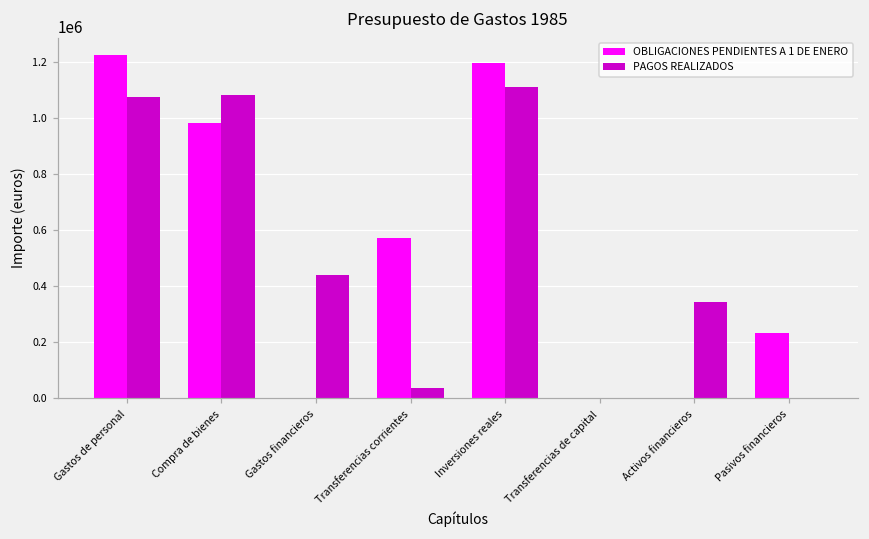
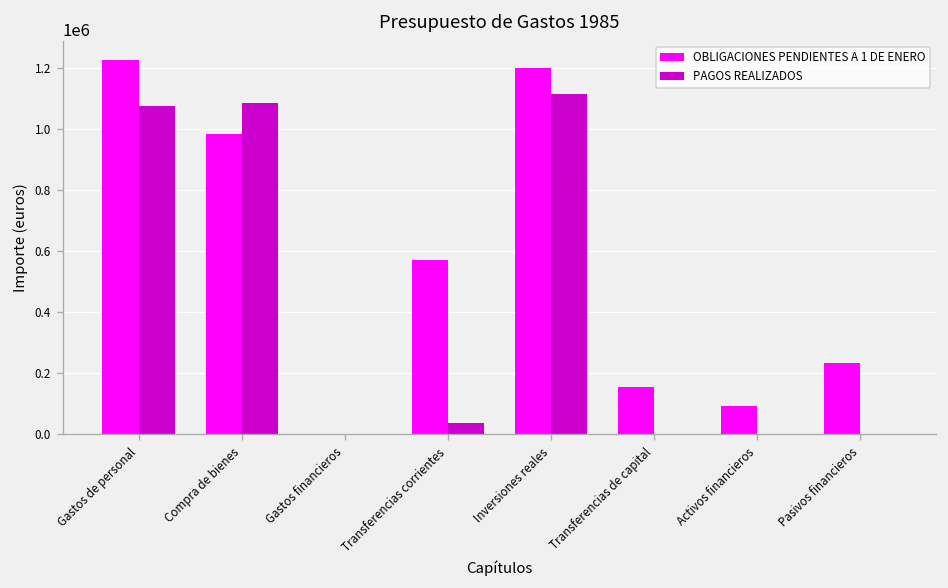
PAGOS REALIZADOS, Gastos financieros: 440000 -> 0
OBLIGACIONES PENDIENTES A 1 DE ENERO, Transferencias de capital: 0 -> 160000
OBLIGACIONES PENDIENTES A 1 DE ENERO, Activos financieros: 0 -> 90000
PAGOS REALIZADOS, Activos financieros: 340000 -> 0
